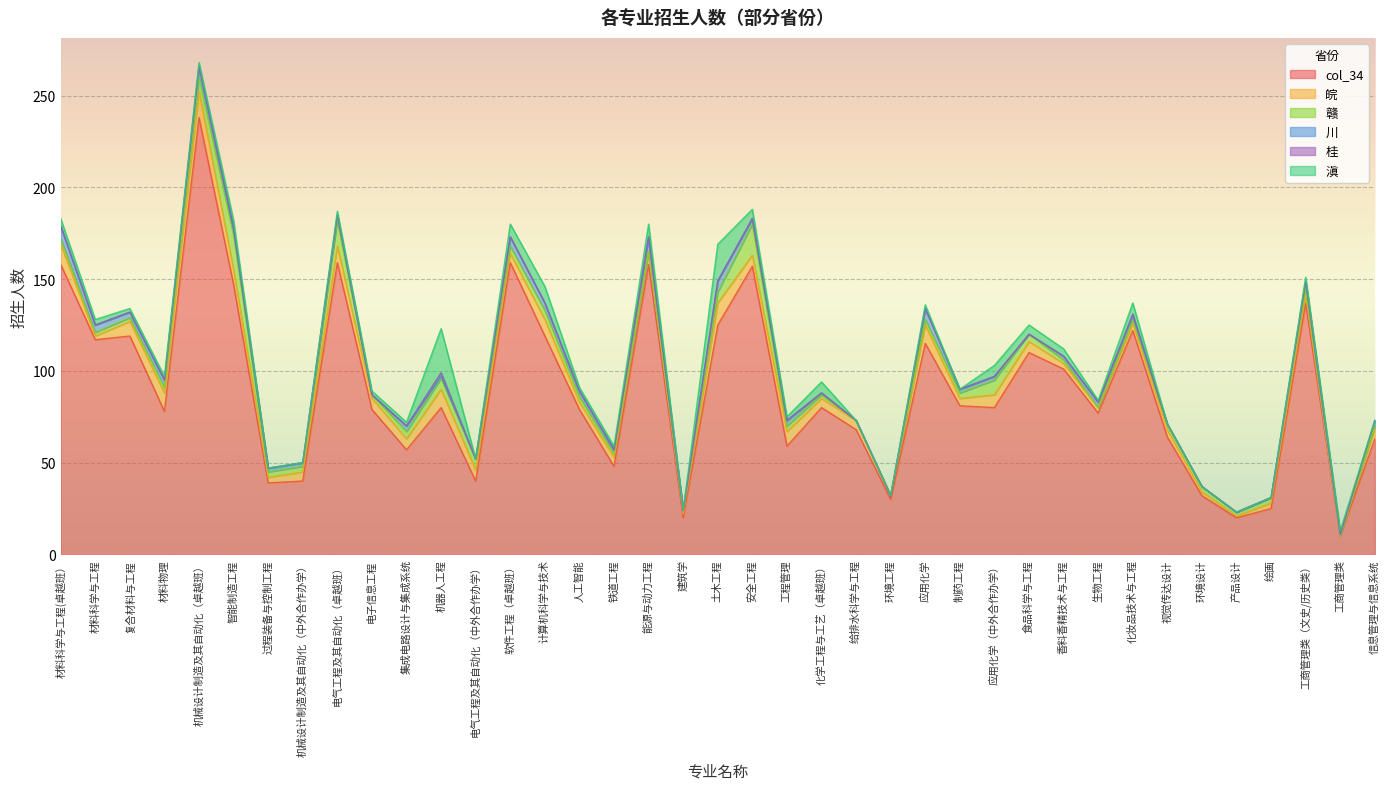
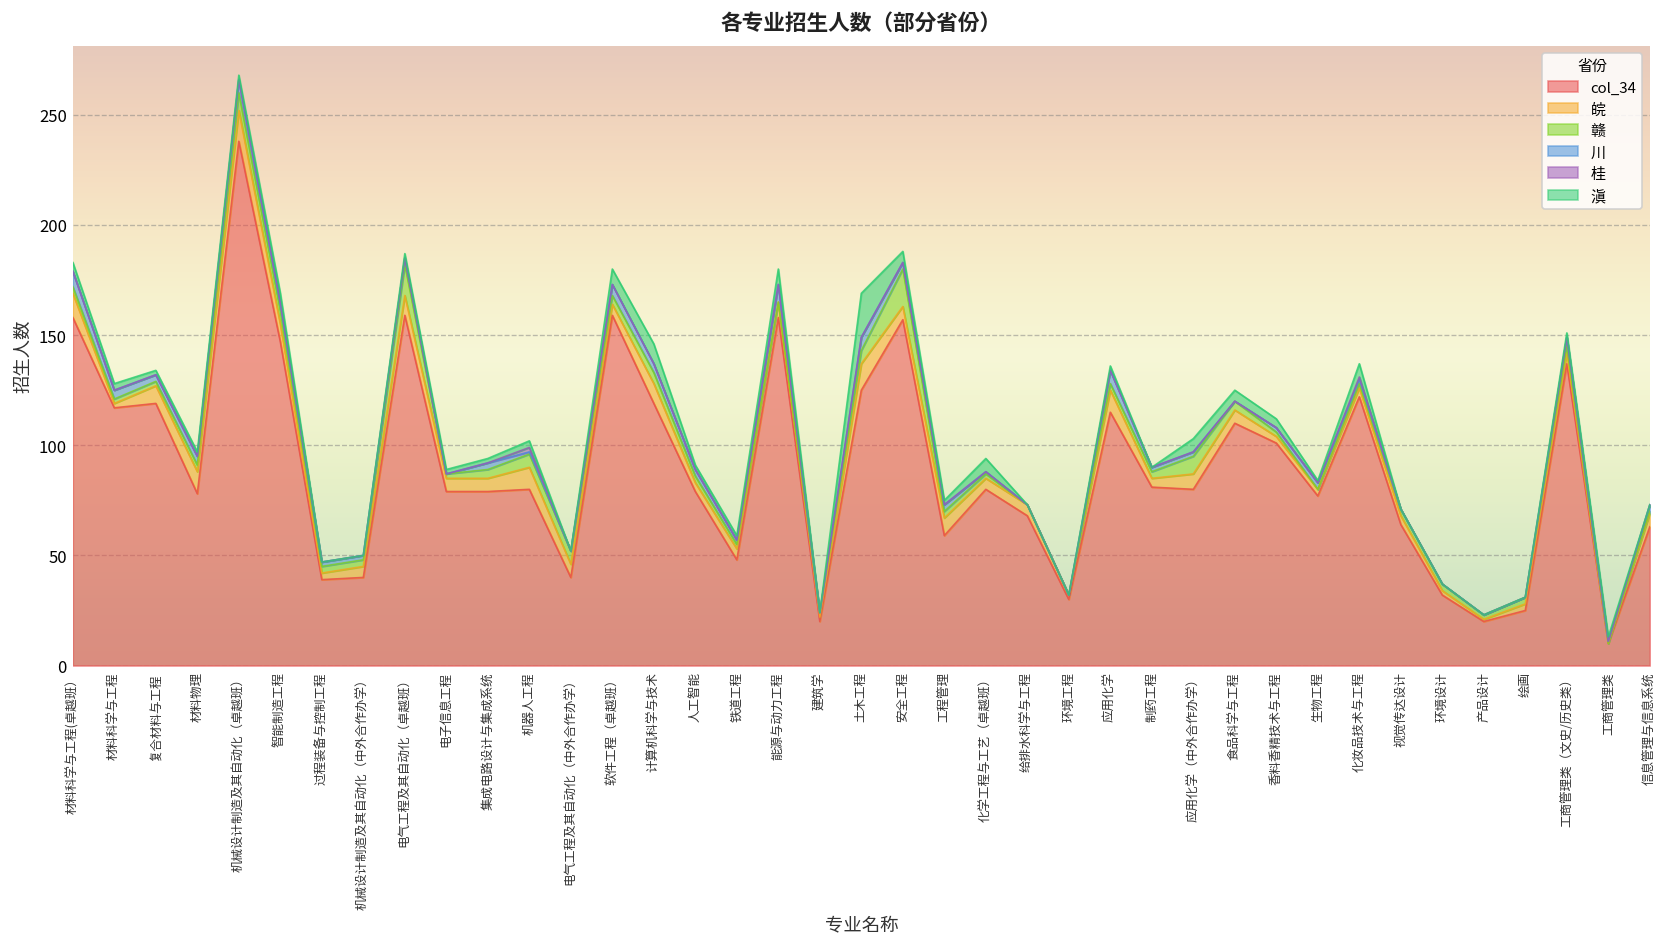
赣, 智能制造工程: 19 -> 6
col_34, 集成电路设计与集成系统: 57 -> 79
滇, 机器人工程: 24 -> 3
